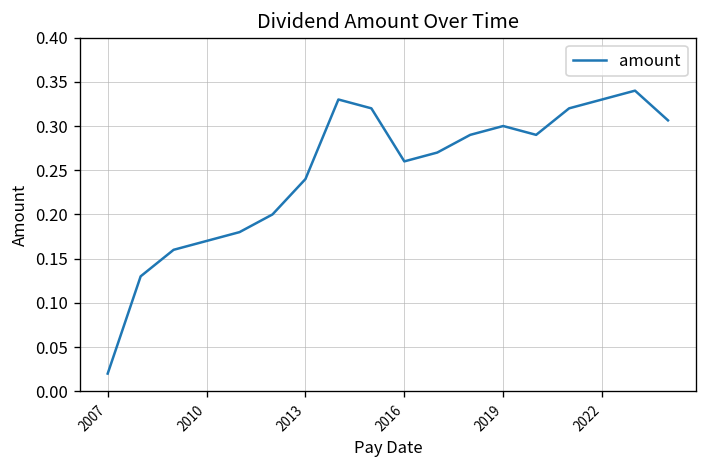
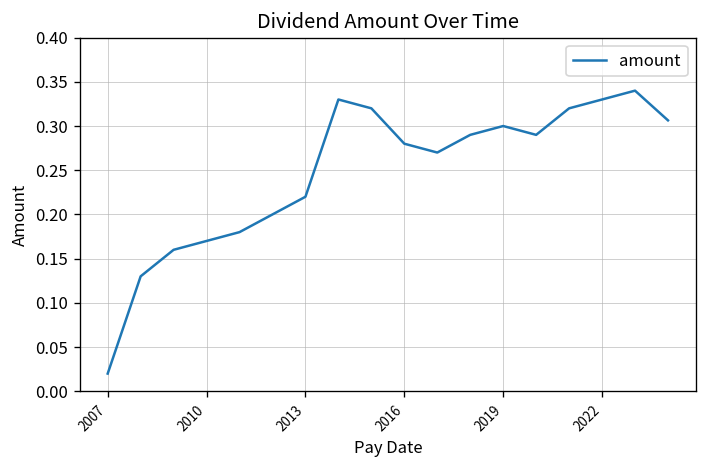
2013: 0.24 -> 0.22
2016: 0.26 -> 0.28
